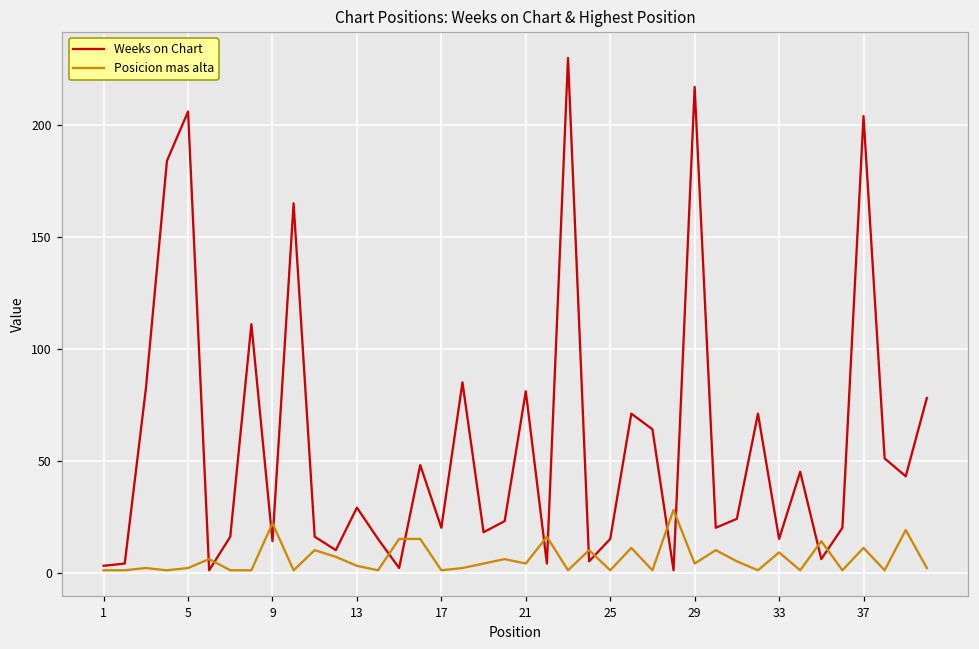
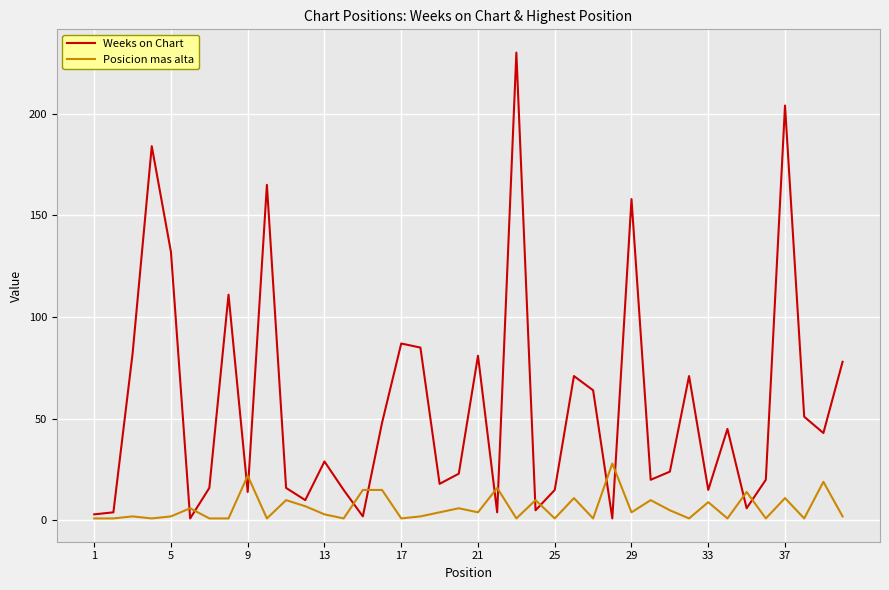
Weeks on Chart, 5: 206 -> 132
Weeks on Chart, 17: 20 -> 87
Weeks on Chart, 29: 217 -> 158
